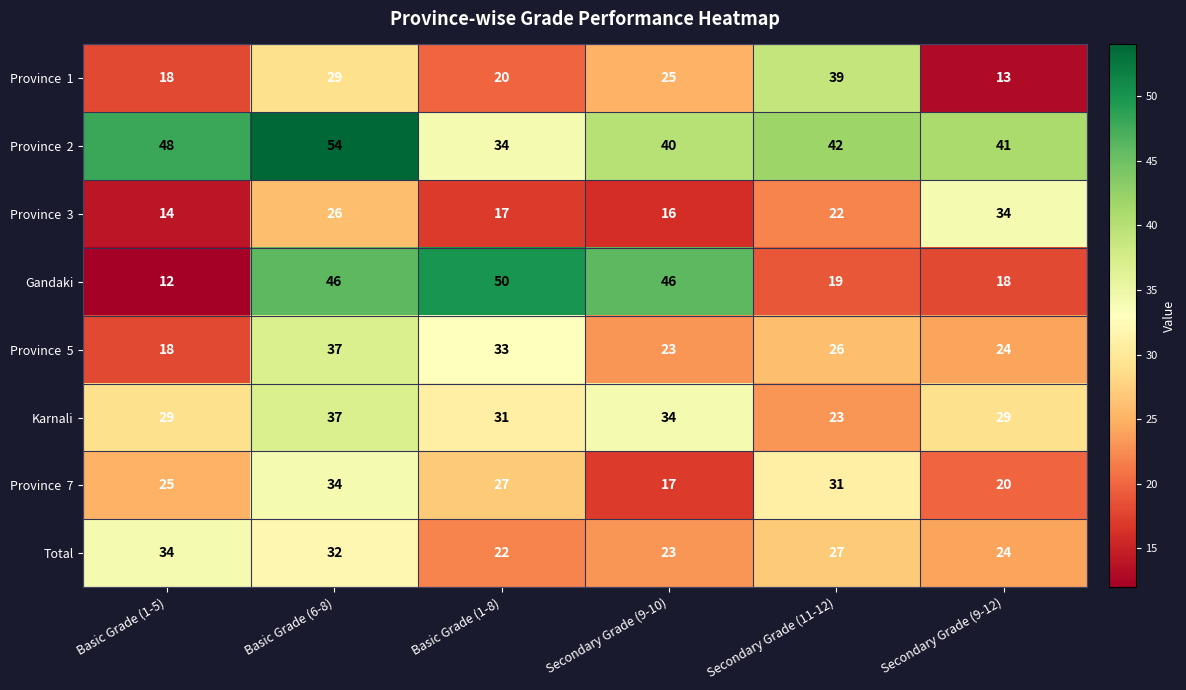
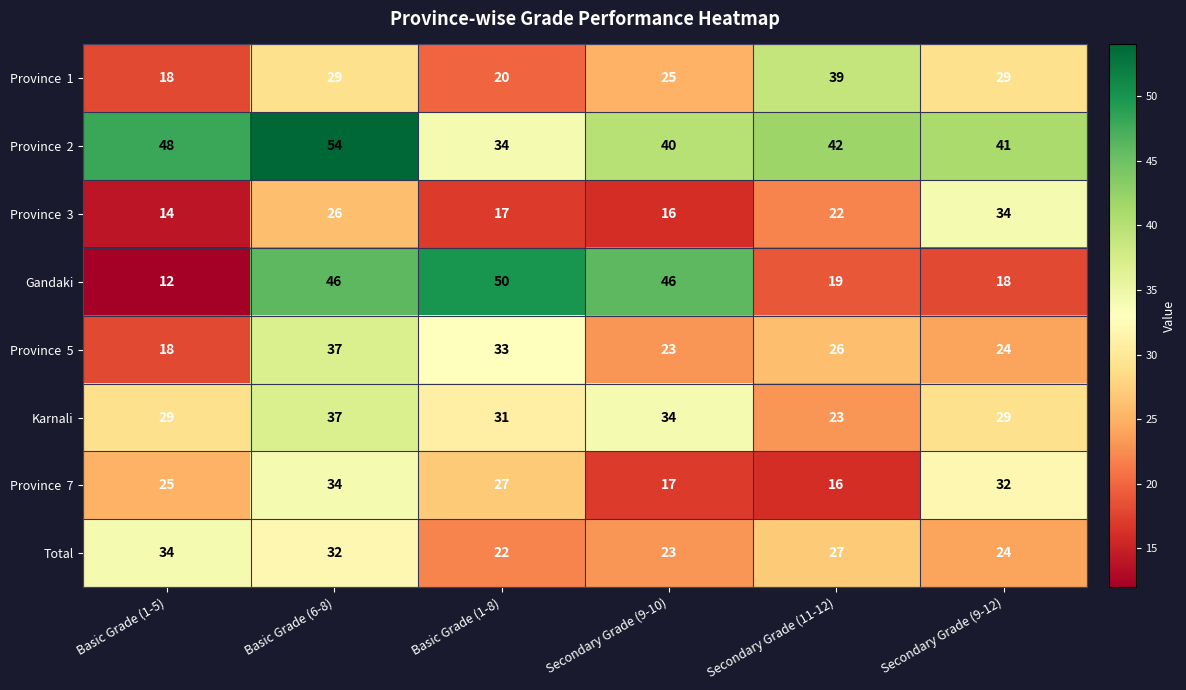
Province 1, Secondary Grade (9-12): 13 -> 29
Province 7, Secondary Grade (11-12): 31 -> 16
Province 7, Secondary Grade (9-12): 20 -> 32
